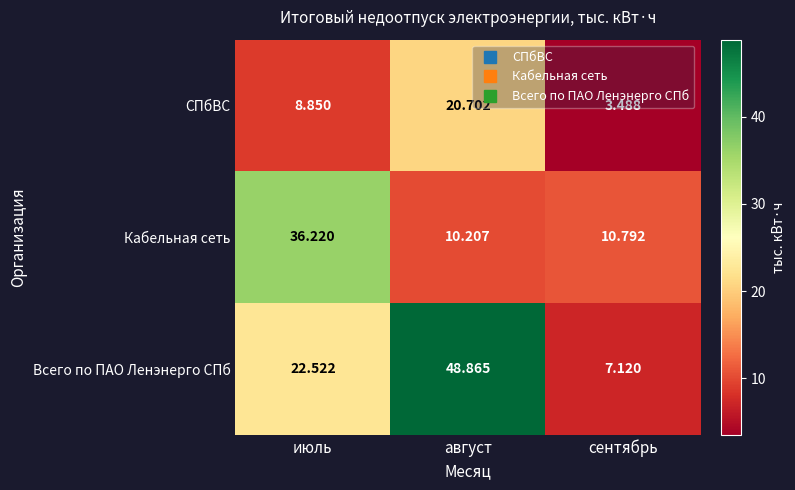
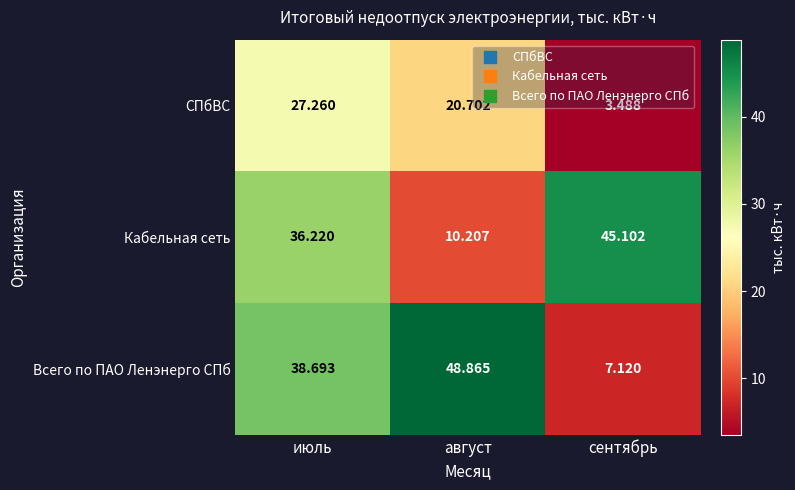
СПбВС, июль: 8.850 -> 27.260
Кабельная сеть, сентябрь: 10.792 -> 45.102
Всего по ПАО Ленэнерго СПб, июль: 22.522 -> 38.693
